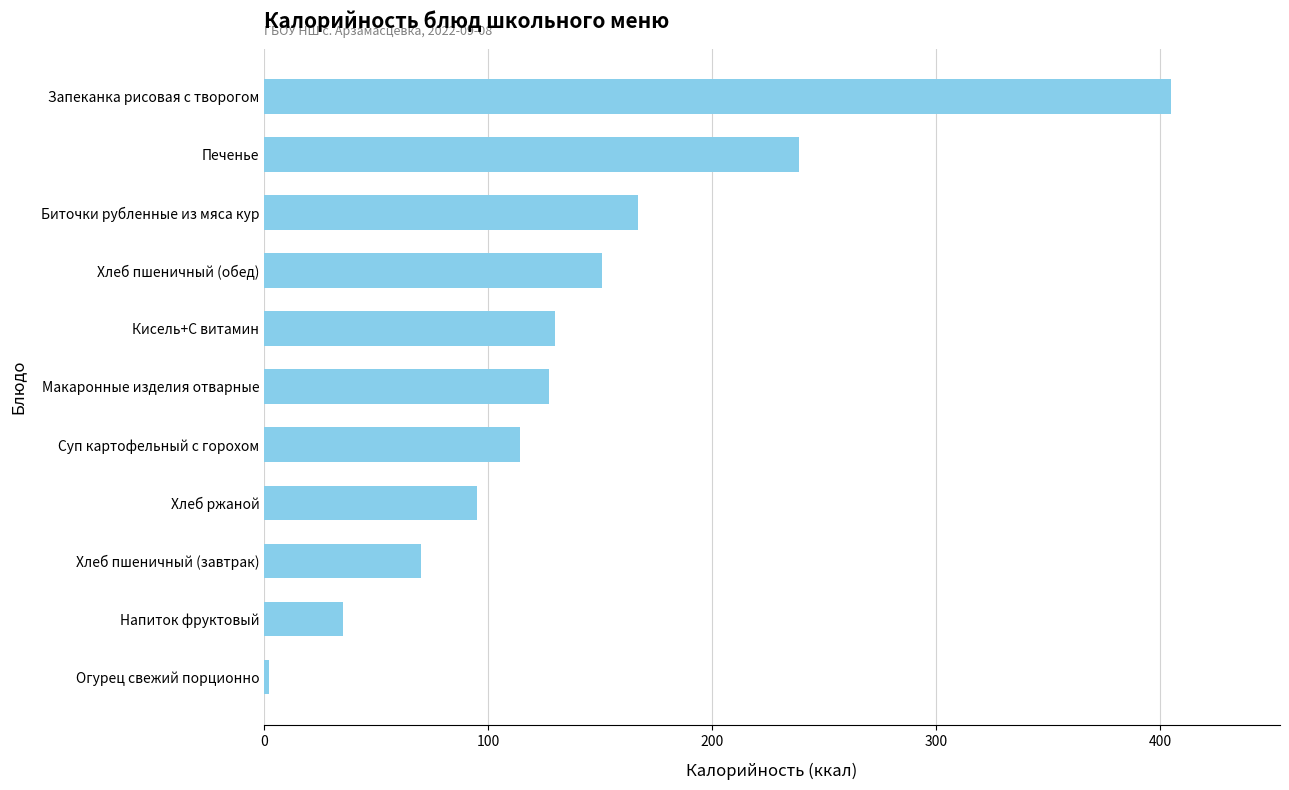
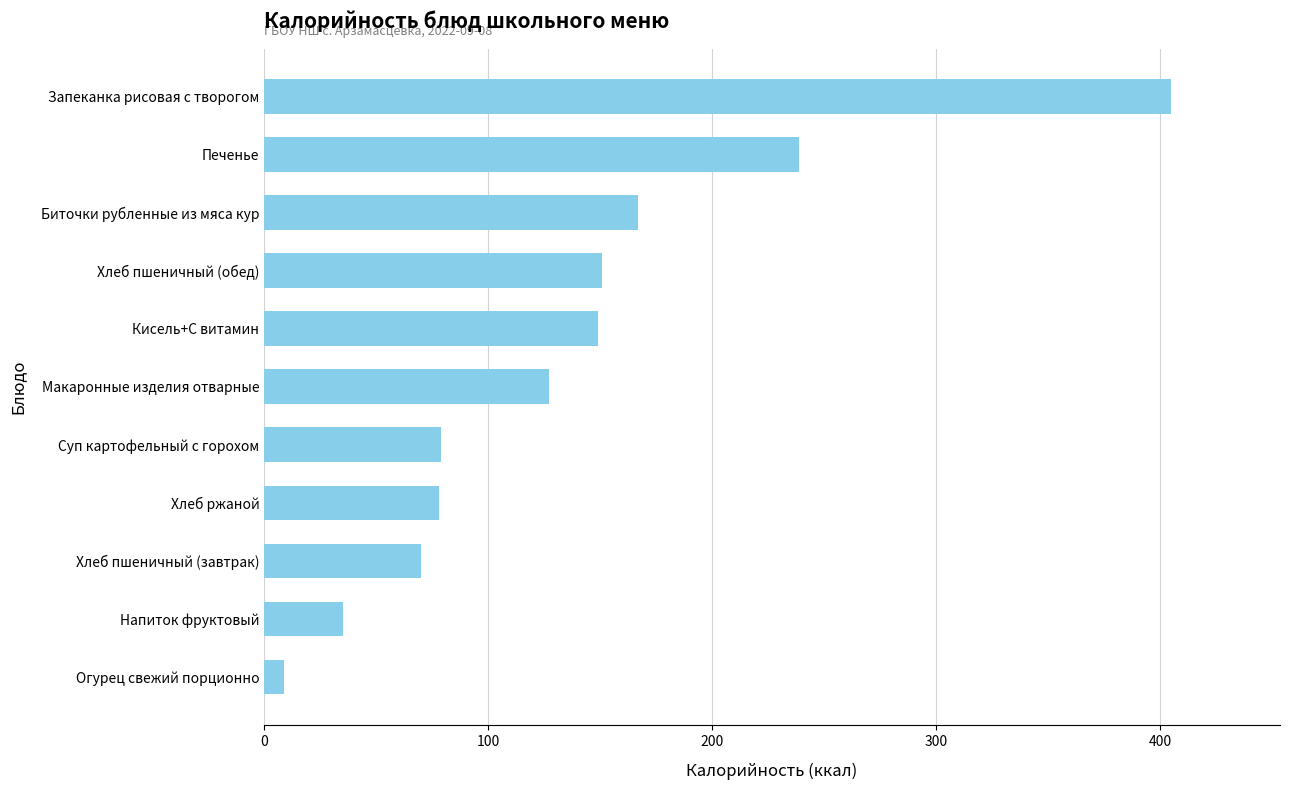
Кисель+С витамин: 130 -> 149
Суп картофельный с горохом: 114 -> 79
Хлеб ржаной: 95 -> 78
Огурец свежий порционно: 2 -> 9
